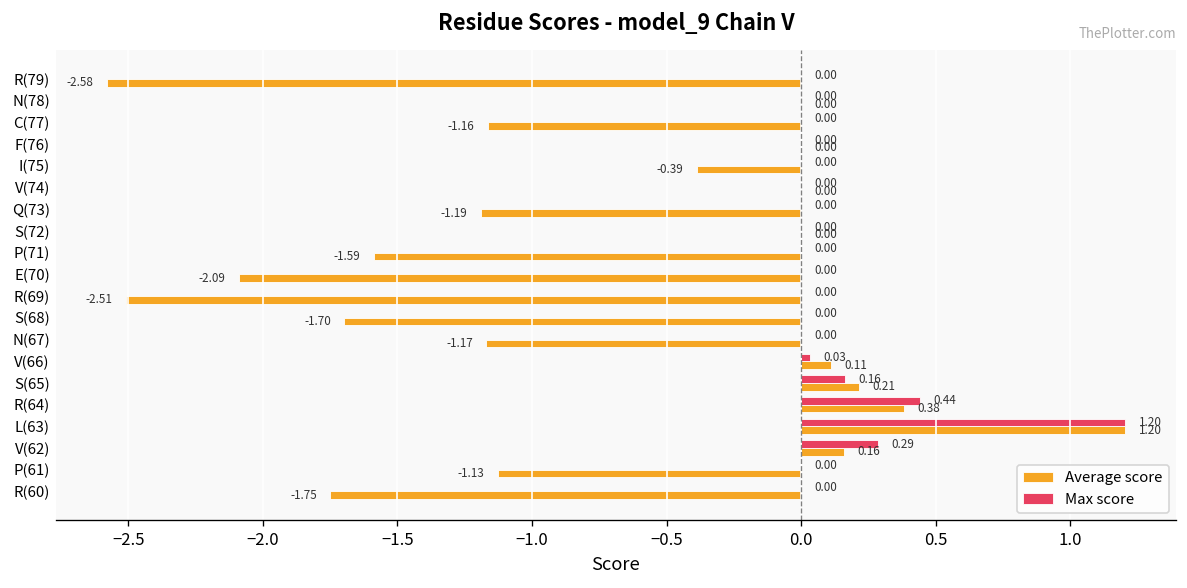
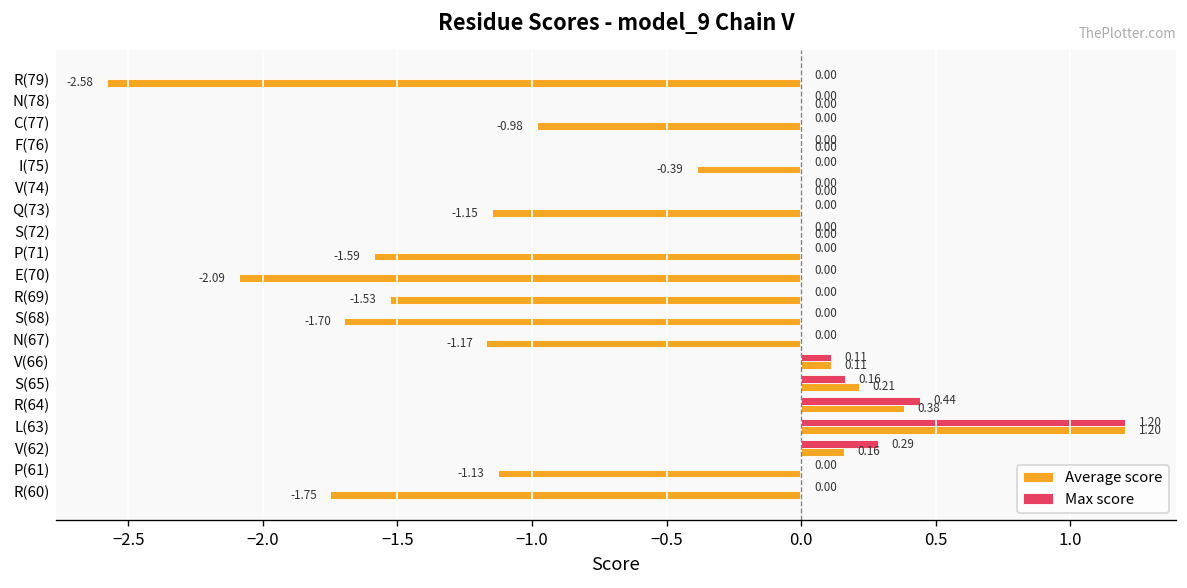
Average score, C(77): -1.16 -> -0.98
Average score, Q(73): -1.19 -> -1.15
Average score, R(69): -2.51 -> -1.53
Max score, V(66): 0.03 -> 0.11
